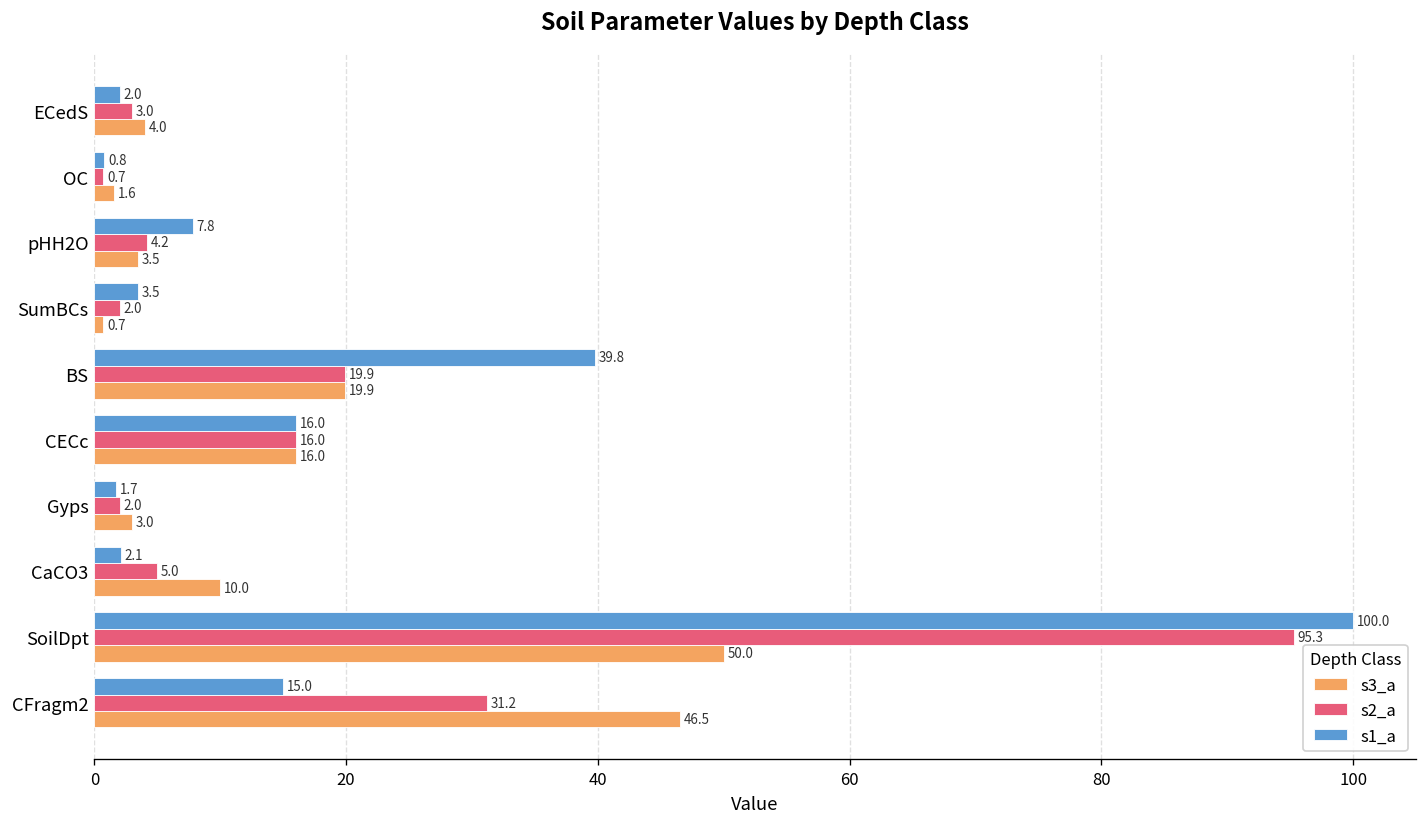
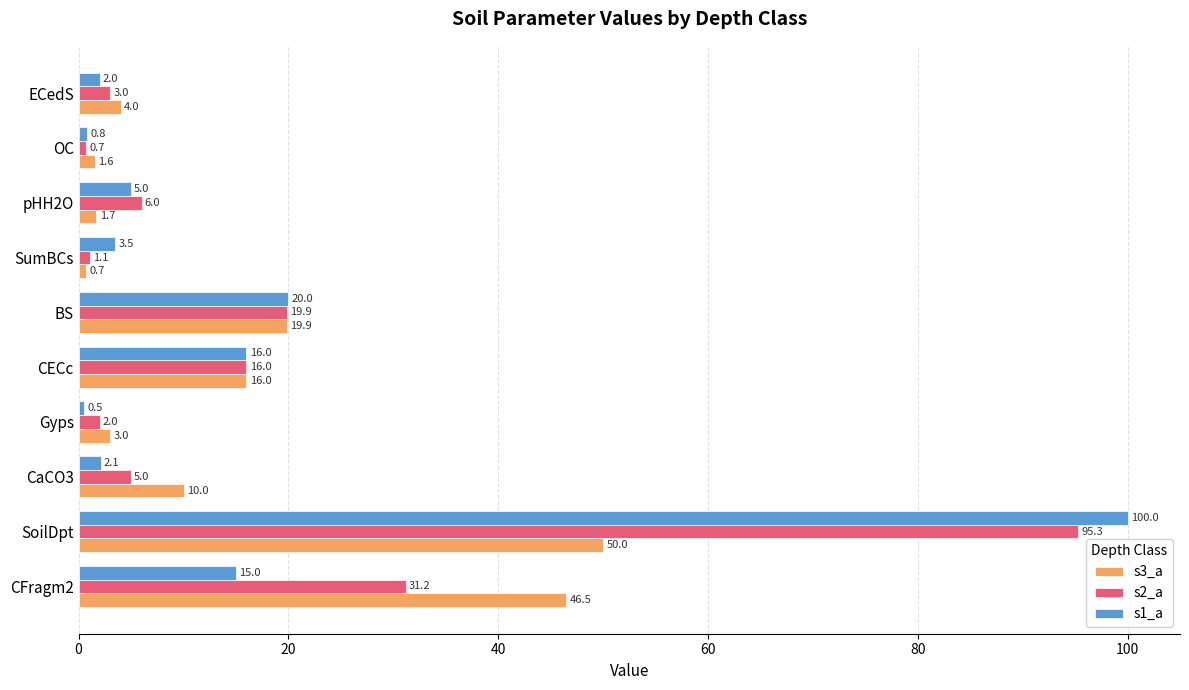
s1_a, pHH2O: 7.8 -> 5.0
s2_a, pHH2O: 4.2 -> 6.0
s3_a, pHH2O: 3.5 -> 1.7
s2_a, SumBCs: 2.0 -> 1.1
s1_a, BS: 39.8 -> 20.0
s1_a, Gyps: 1.7 -> 0.5
